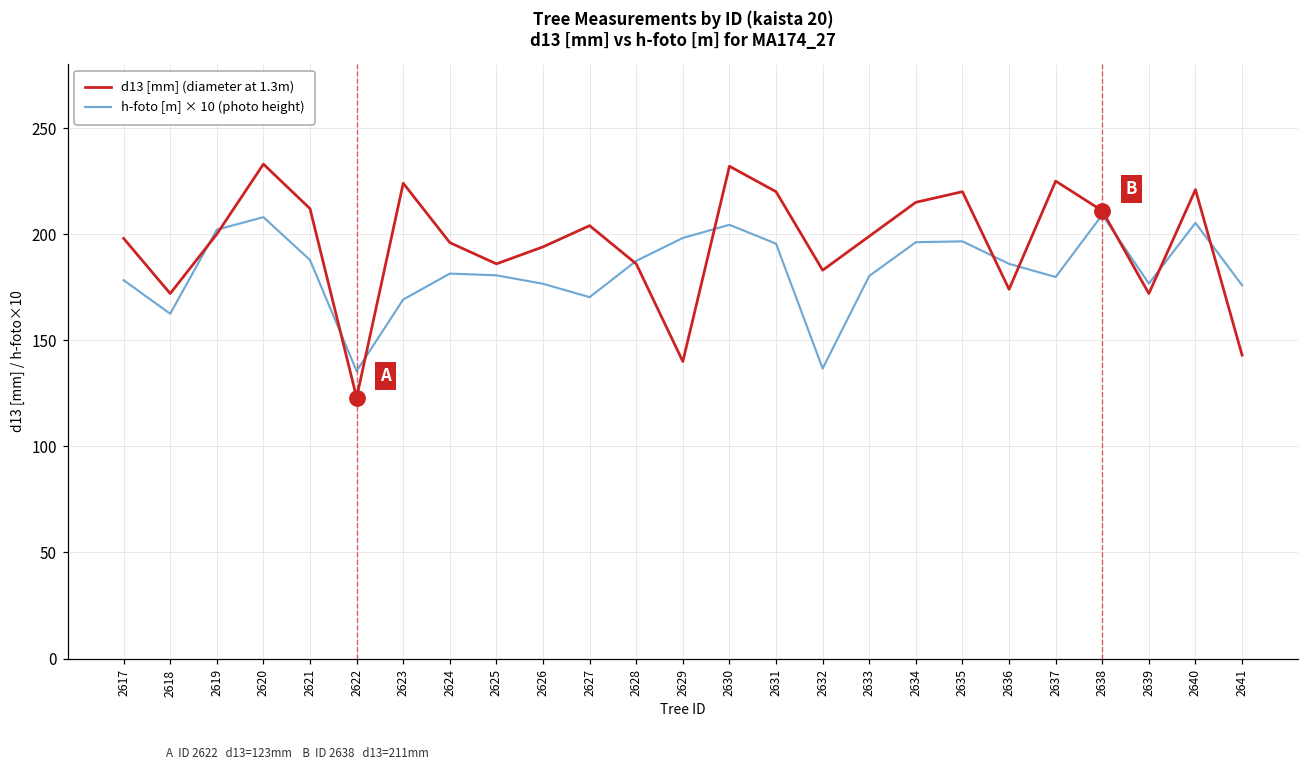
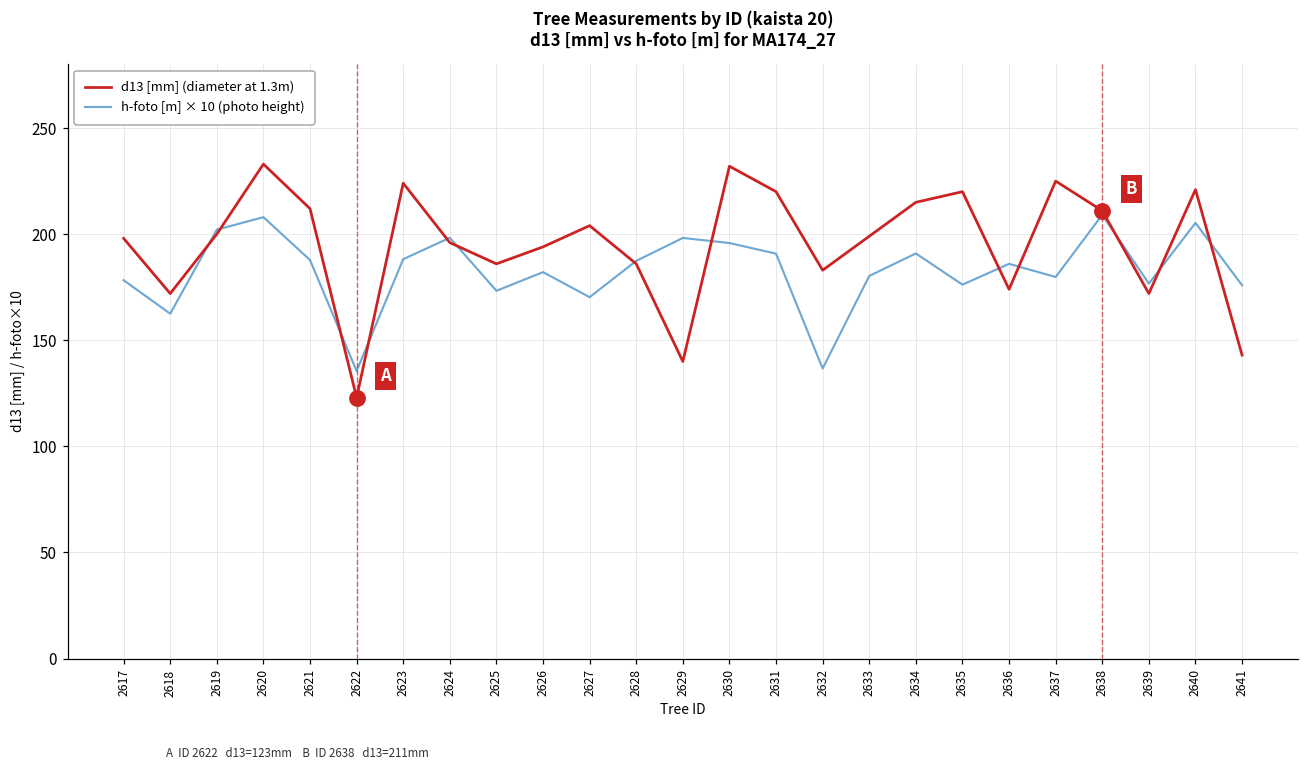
h-foto [m] × 10 (photo height), 2623: 169 -> 188
h-foto [m] × 10 (photo height), 2624: 181 -> 198
h-foto [m] × 10 (photo height), 2625: 181 -> 173
h-foto [m] × 10 (photo height), 2626: 177 -> 182
h-foto [m] × 10 (photo height), 2630: 204 -> 196
h-foto [m] × 10 (photo height), 2631: 196 -> 191
h-foto [m] × 10 (photo height), 2634: 196 -> 191
h-foto [m] × 10 (photo height), 2635: 197 -> 176
